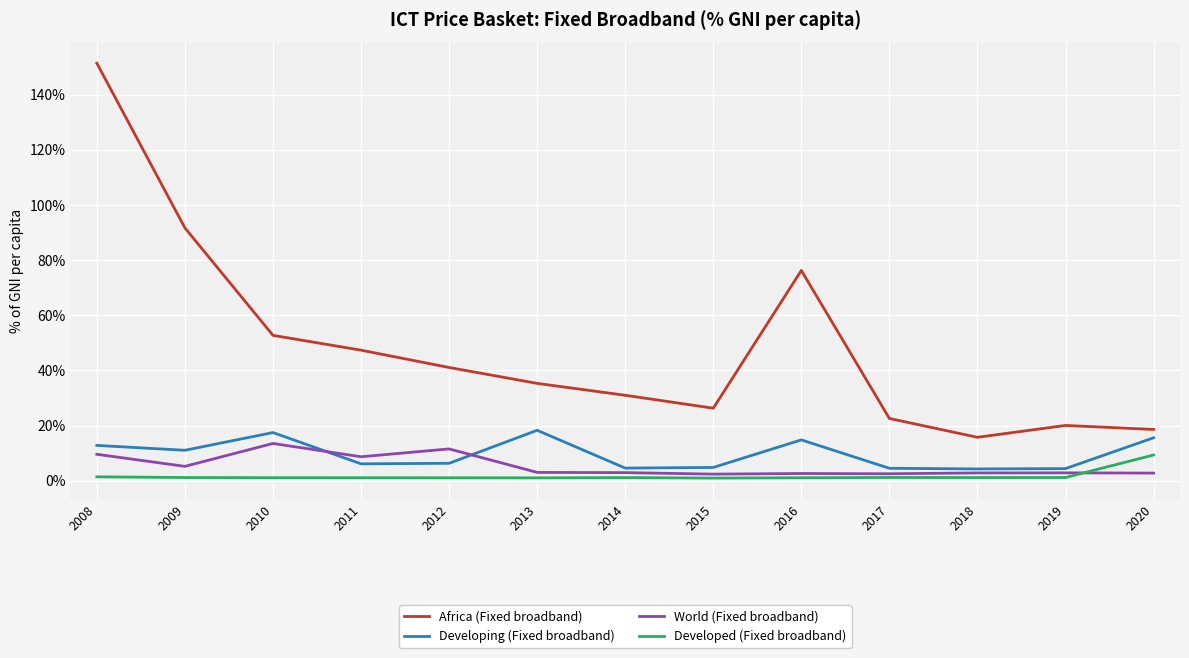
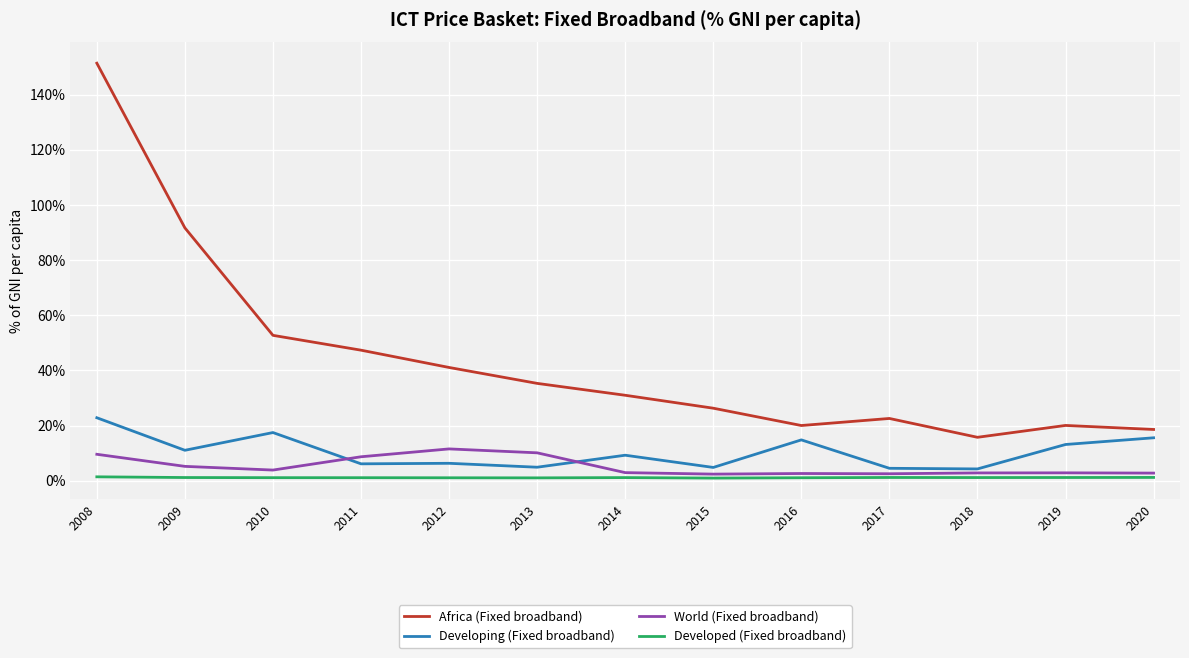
Developing (Fixed broadband), 2008: 13% -> 23%
World (Fixed broadband), 2010: 14% -> 4%
Developing (Fixed broadband), 2013: 18% -> 5%
World (Fixed broadband), 2013: 3% -> 10%
Developing (Fixed broadband), 2014: 5% -> 9%
Africa (Fixed broadband), 2016: 76% -> 20%
Developing (Fixed broadband), 2019: 4% -> 13%
Developed (Fixed broadband), 2020: 9% -> 1%
